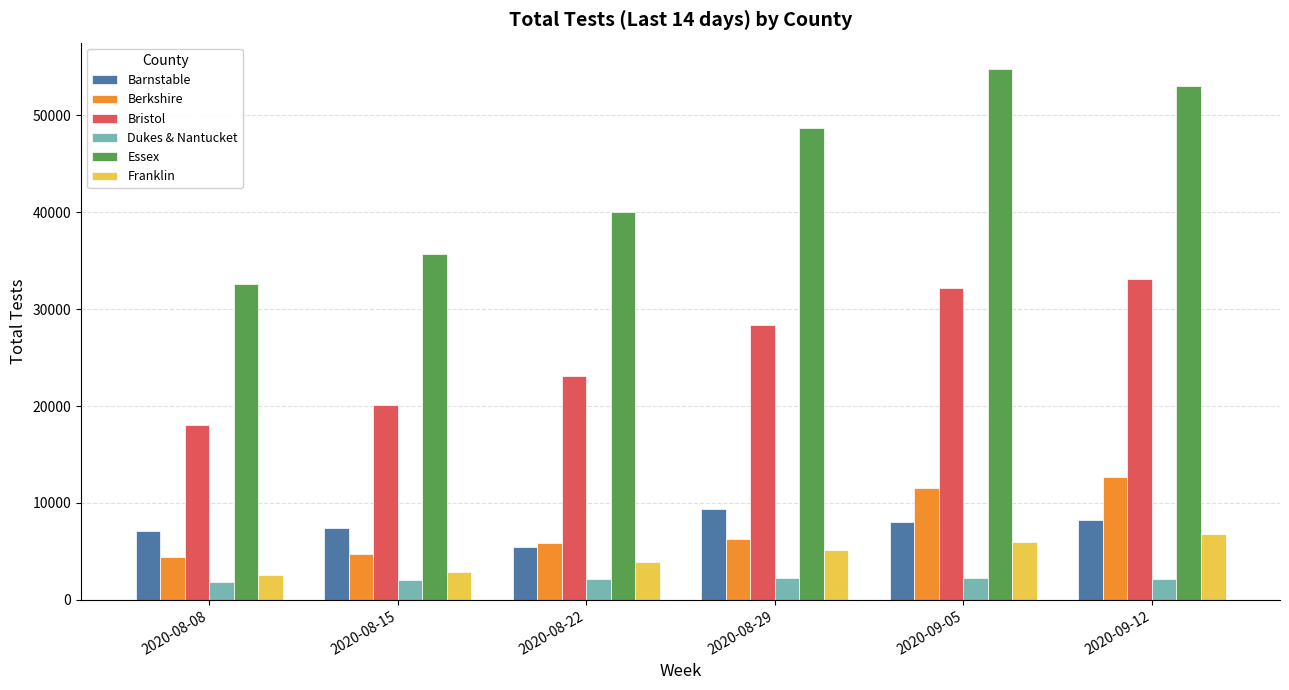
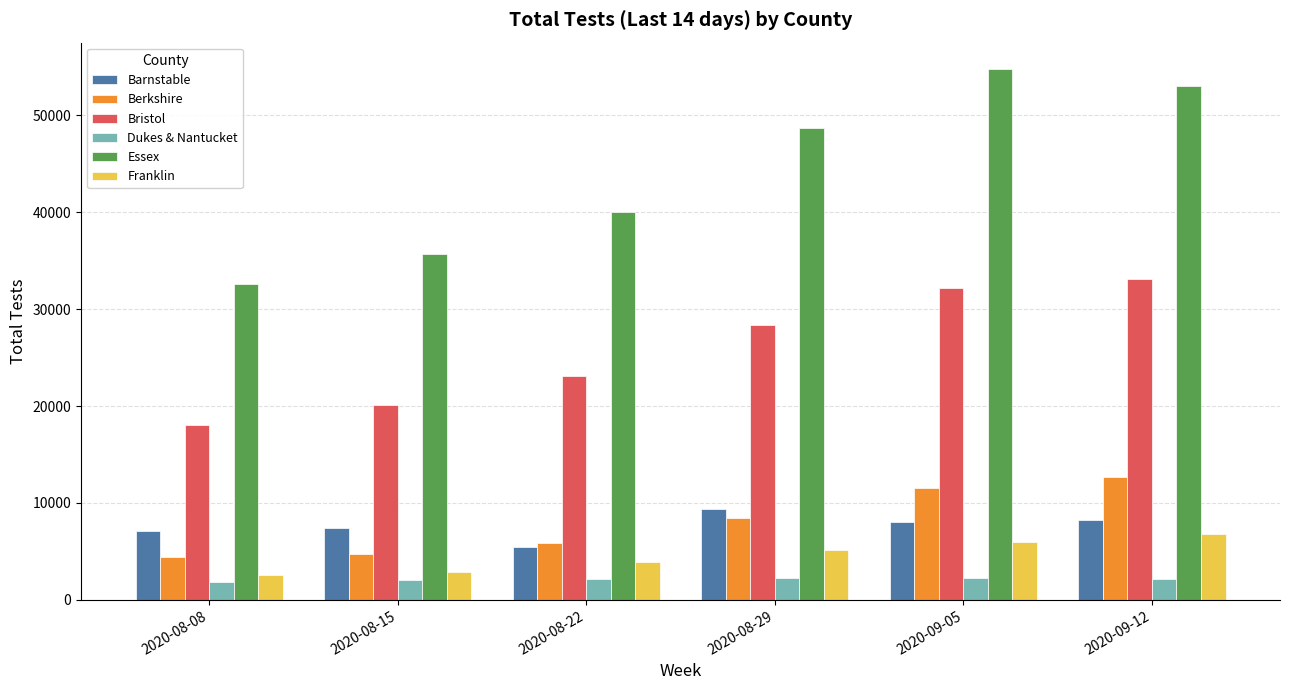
Berkshire, 2020-08-29: 6000 -> 8000
